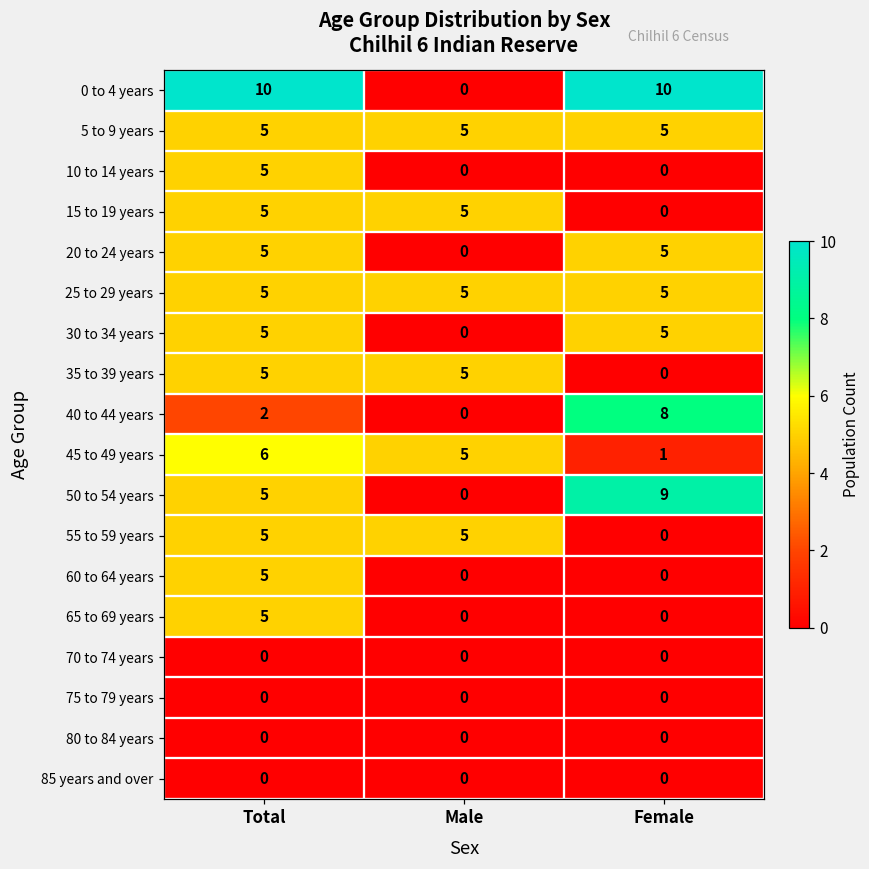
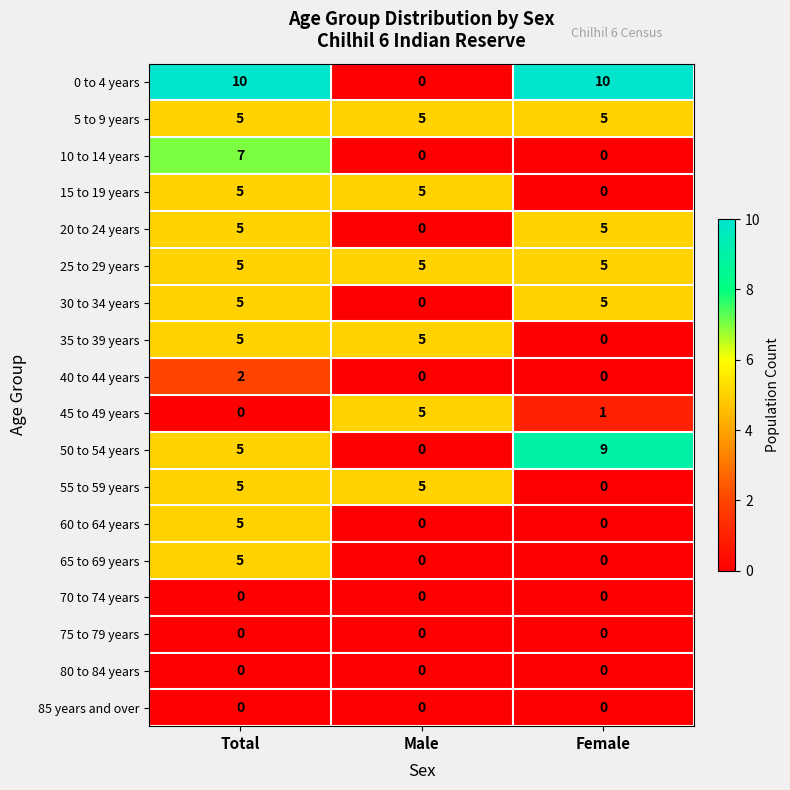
10 to 14 years, Total: 5 -> 7
40 to 44 years, Female: 8 -> 0
45 to 49 years, Total: 6 -> 0
